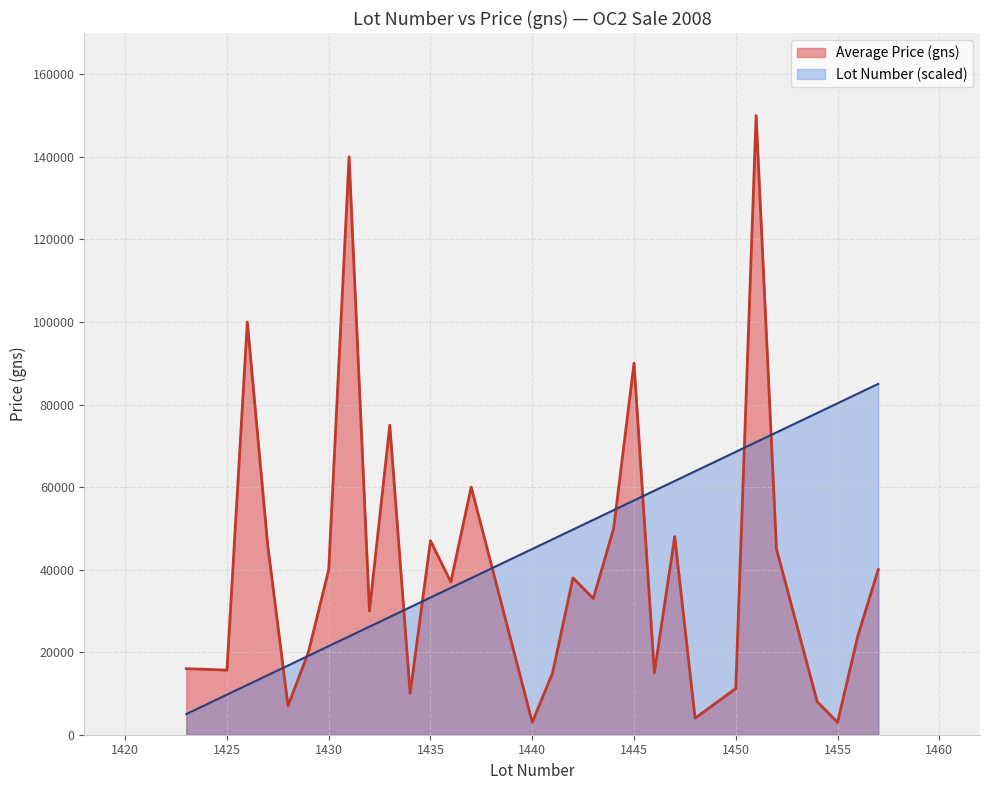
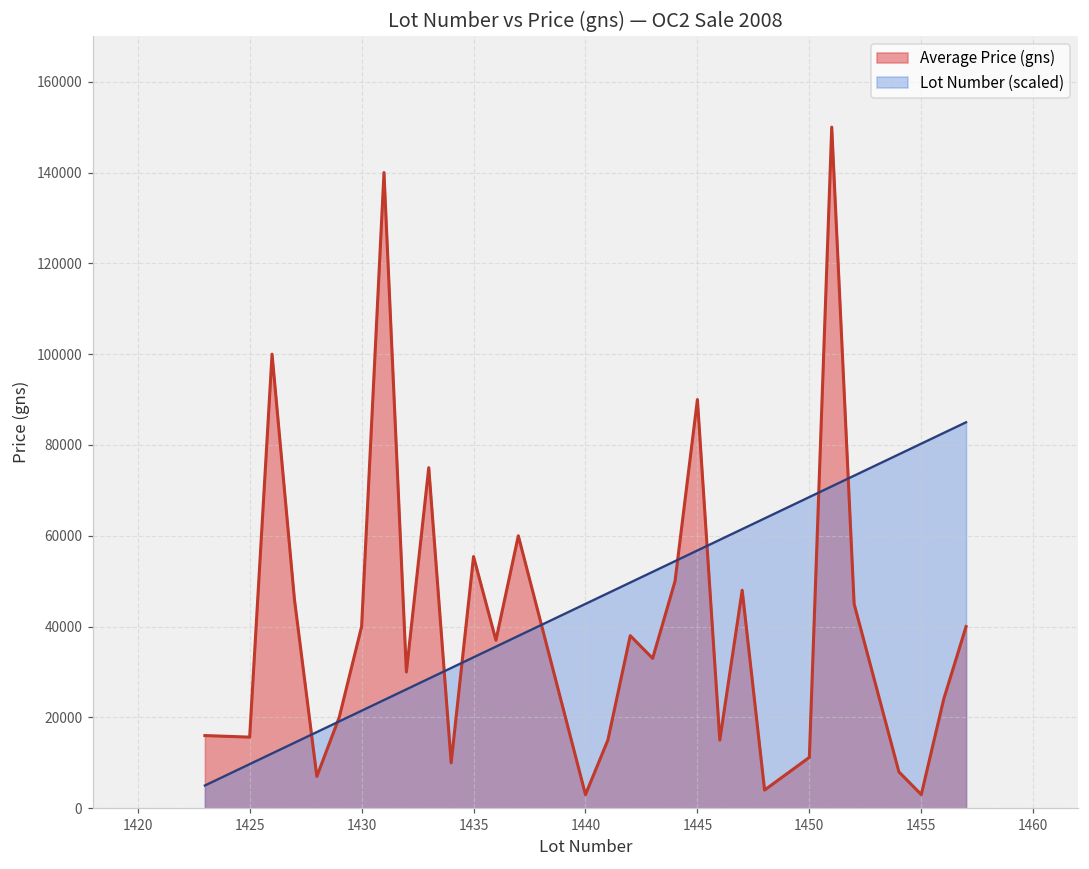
Average Price (gns), 1435: 47000 -> 55000
